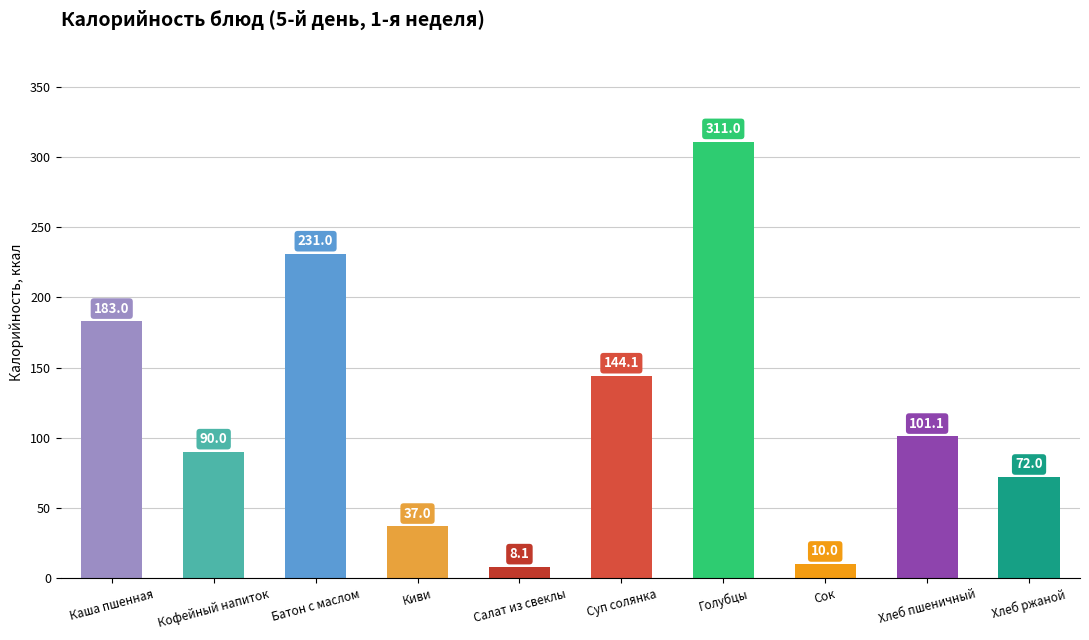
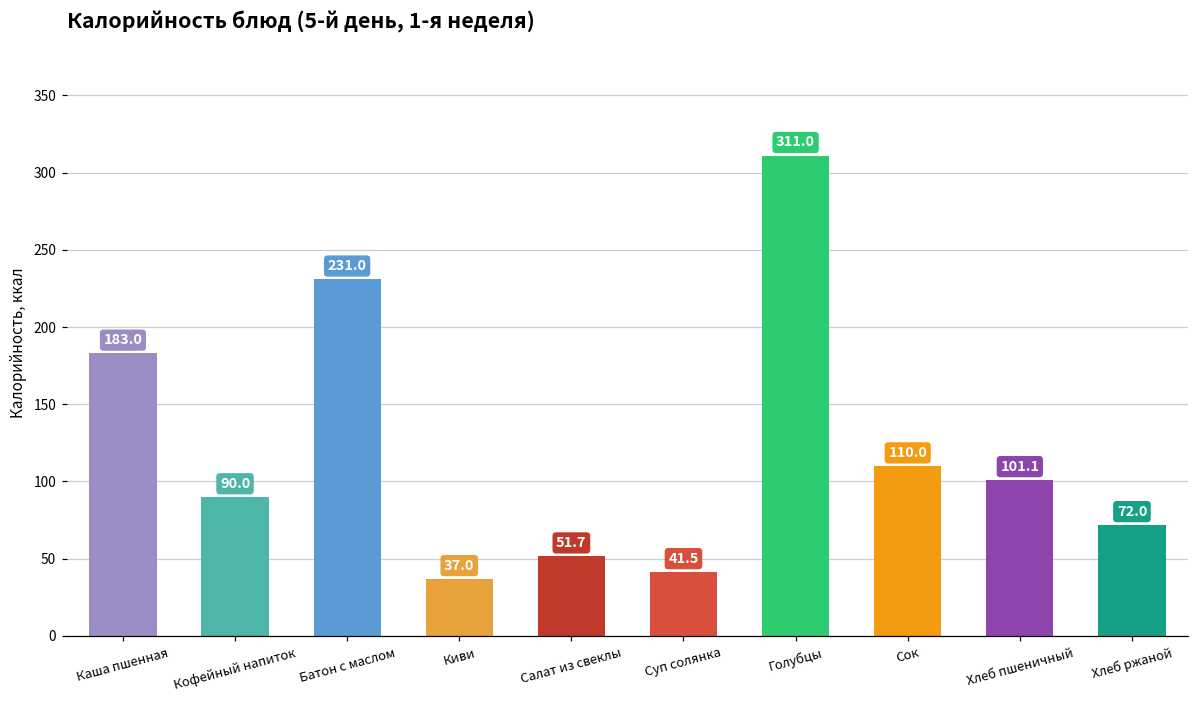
Салат из свеклы: 8.1 -> 51.7
Суп солянка: 144.1 -> 41.5
Сок: 10.0 -> 110.0
